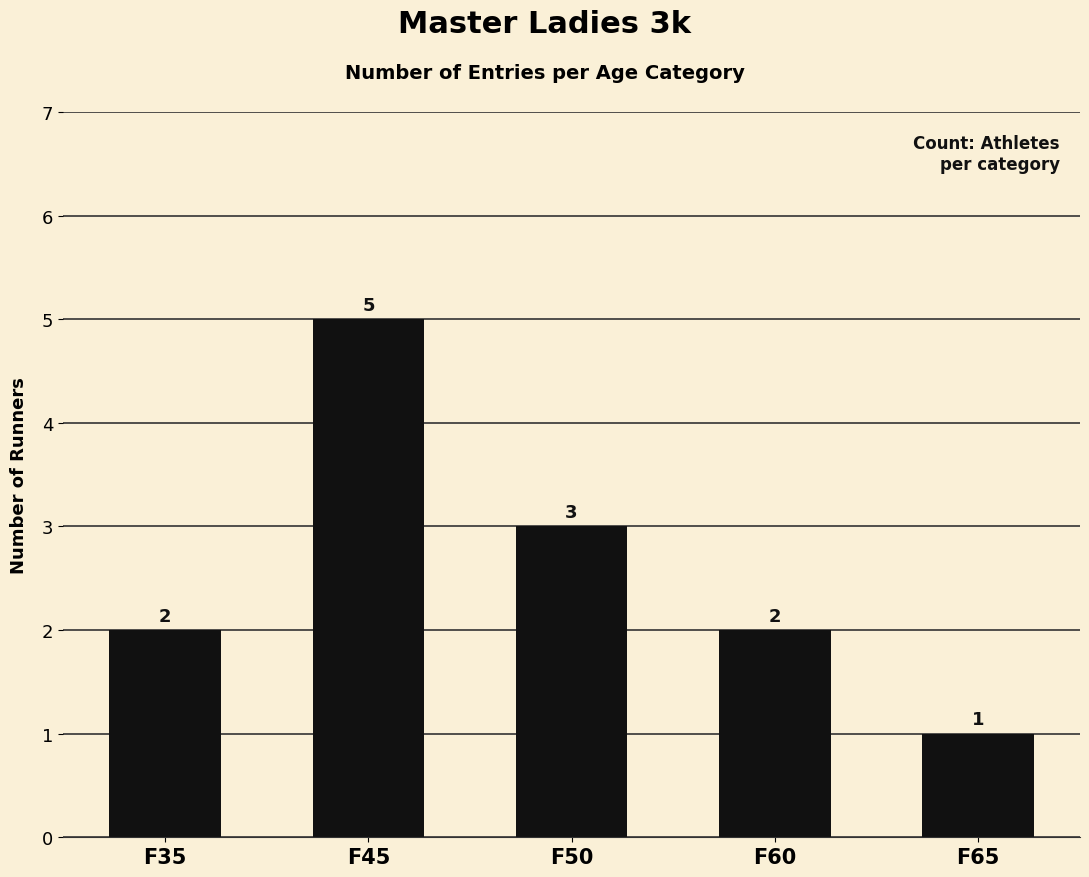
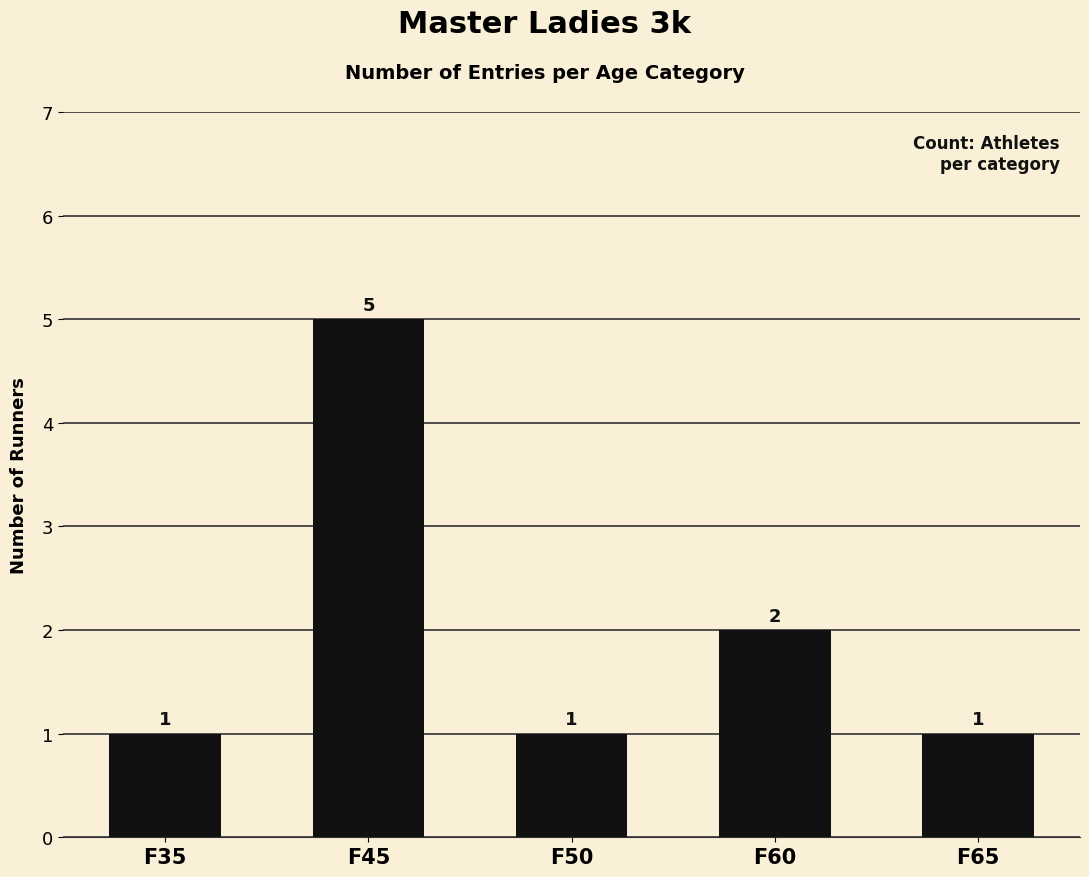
F35: 2 -> 1
F50: 3 -> 1
